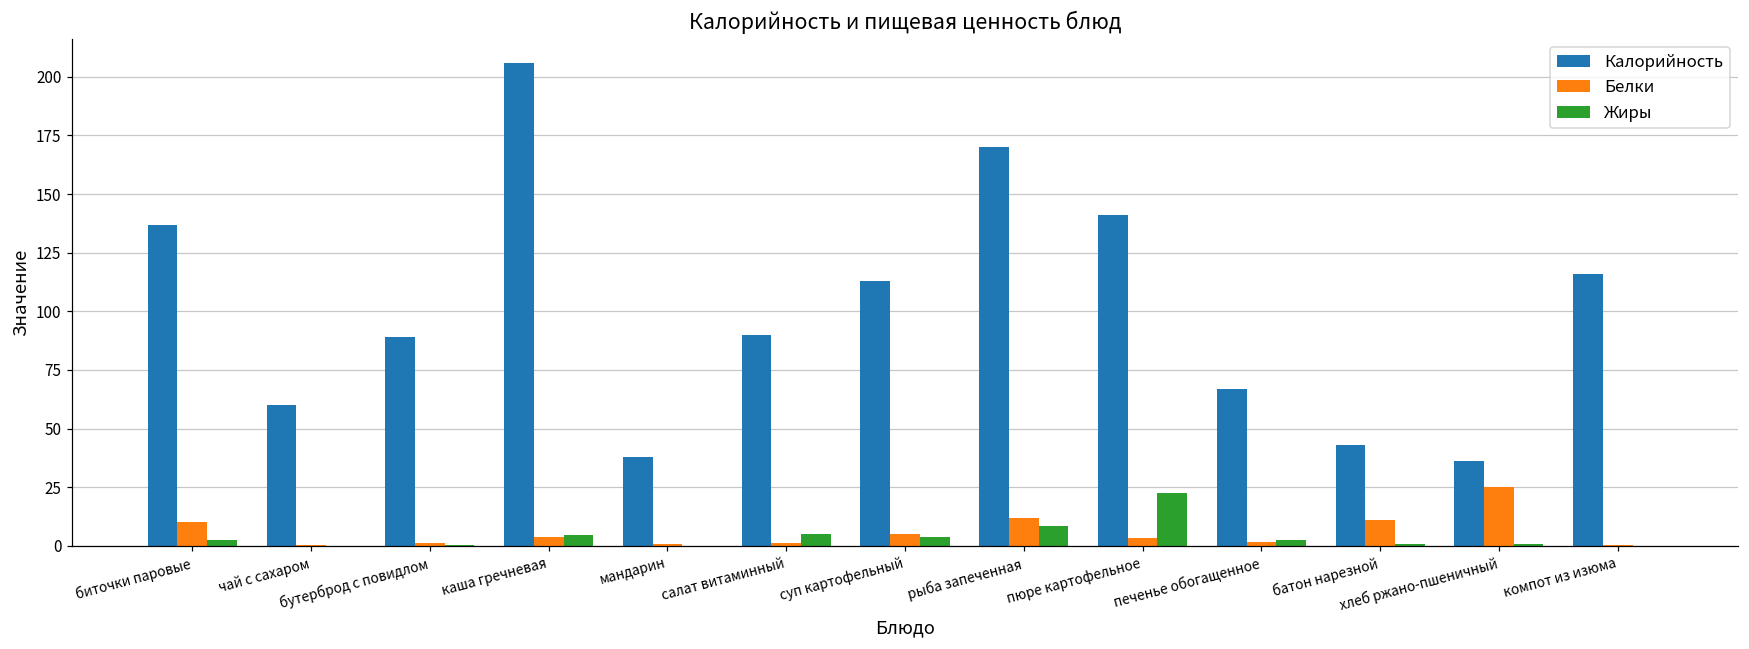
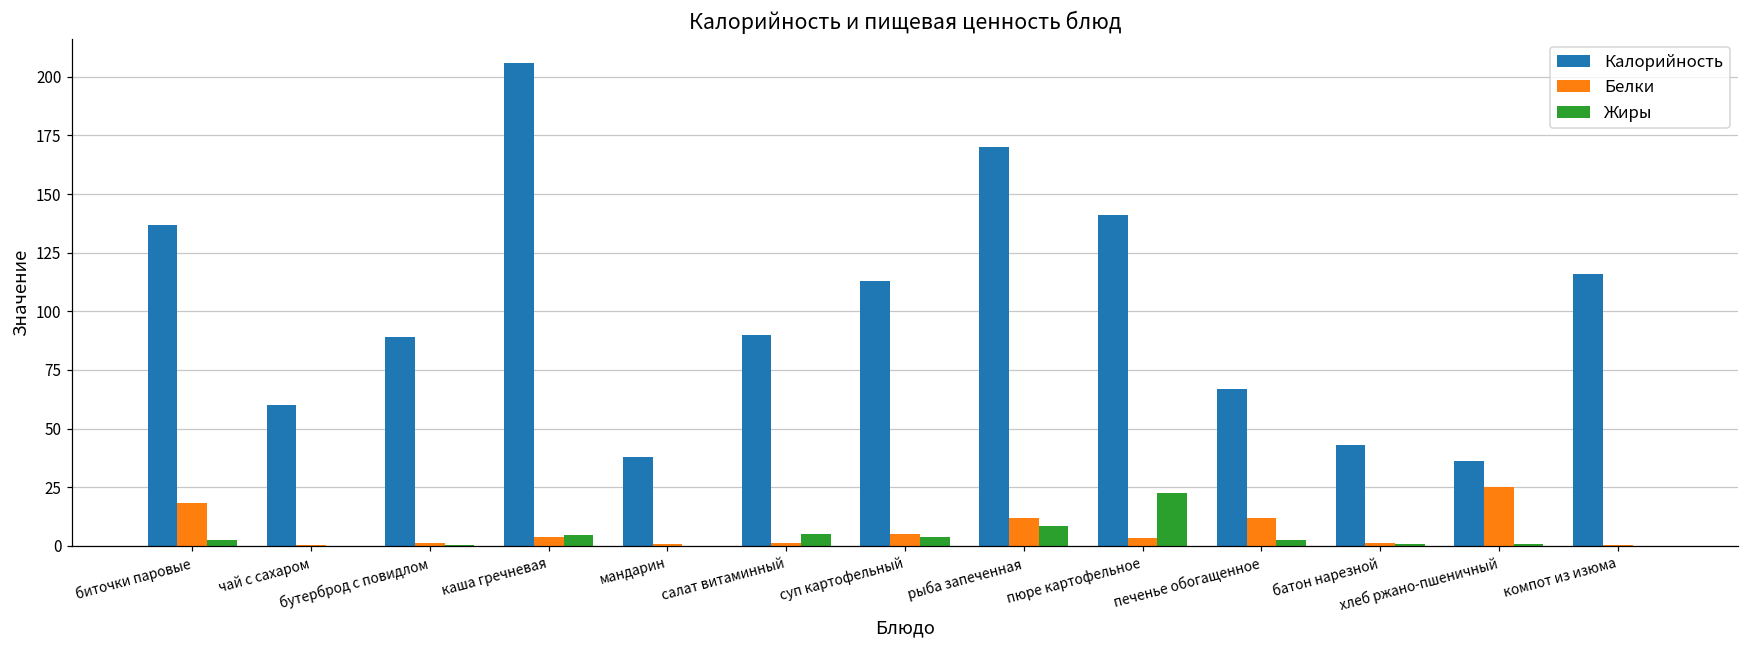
Белки, биточки паровые: 10 -> 18
Белки, печенье обогащенное: 2 -> 12
Белки, батон нарезной: 11 -> 1
